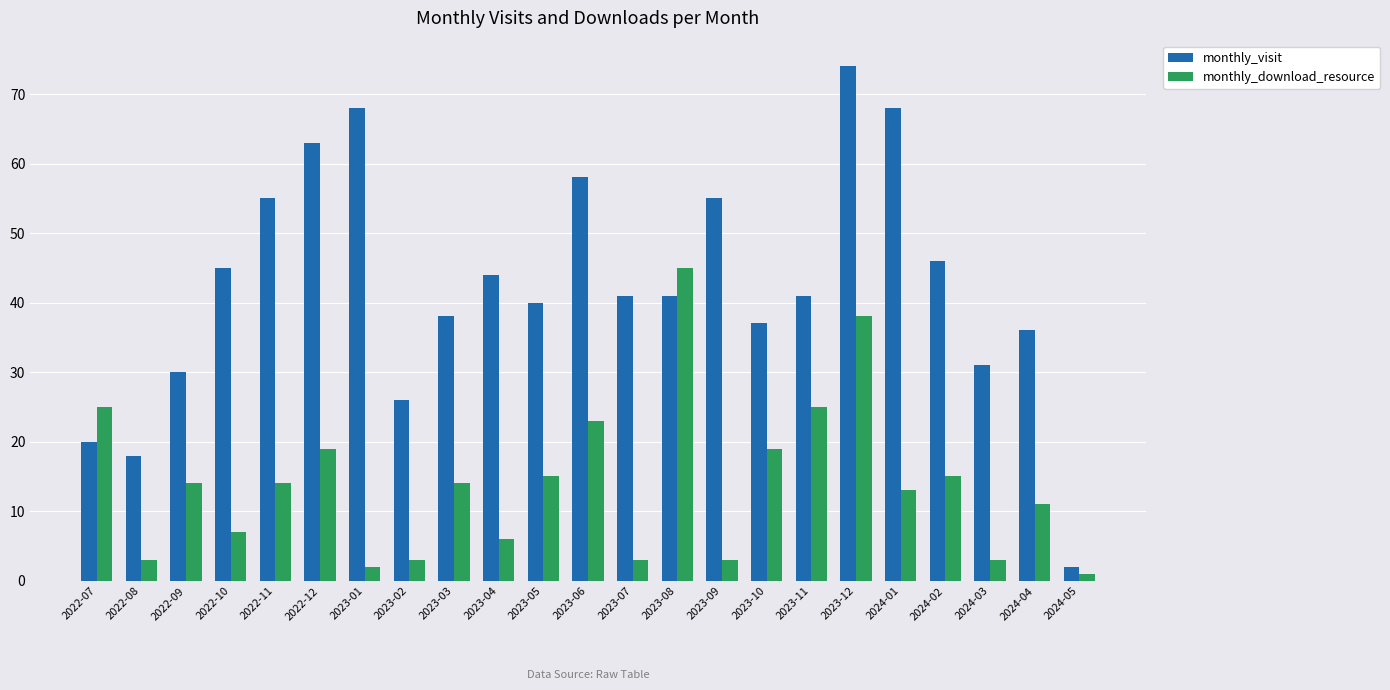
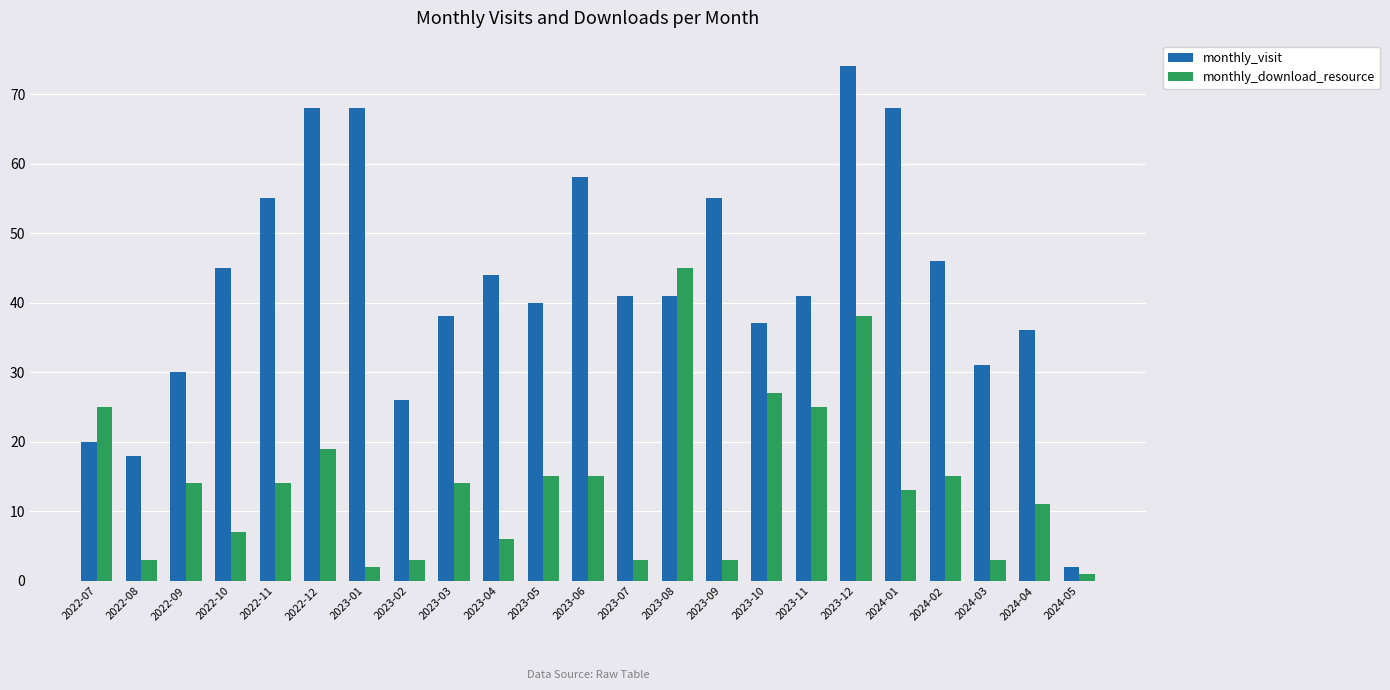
monthly_visit, 2022-12: 63 -> 68
monthly_download_resource, 2023-06: 23 -> 15
monthly_download_resource, 2023-10: 19 -> 27
